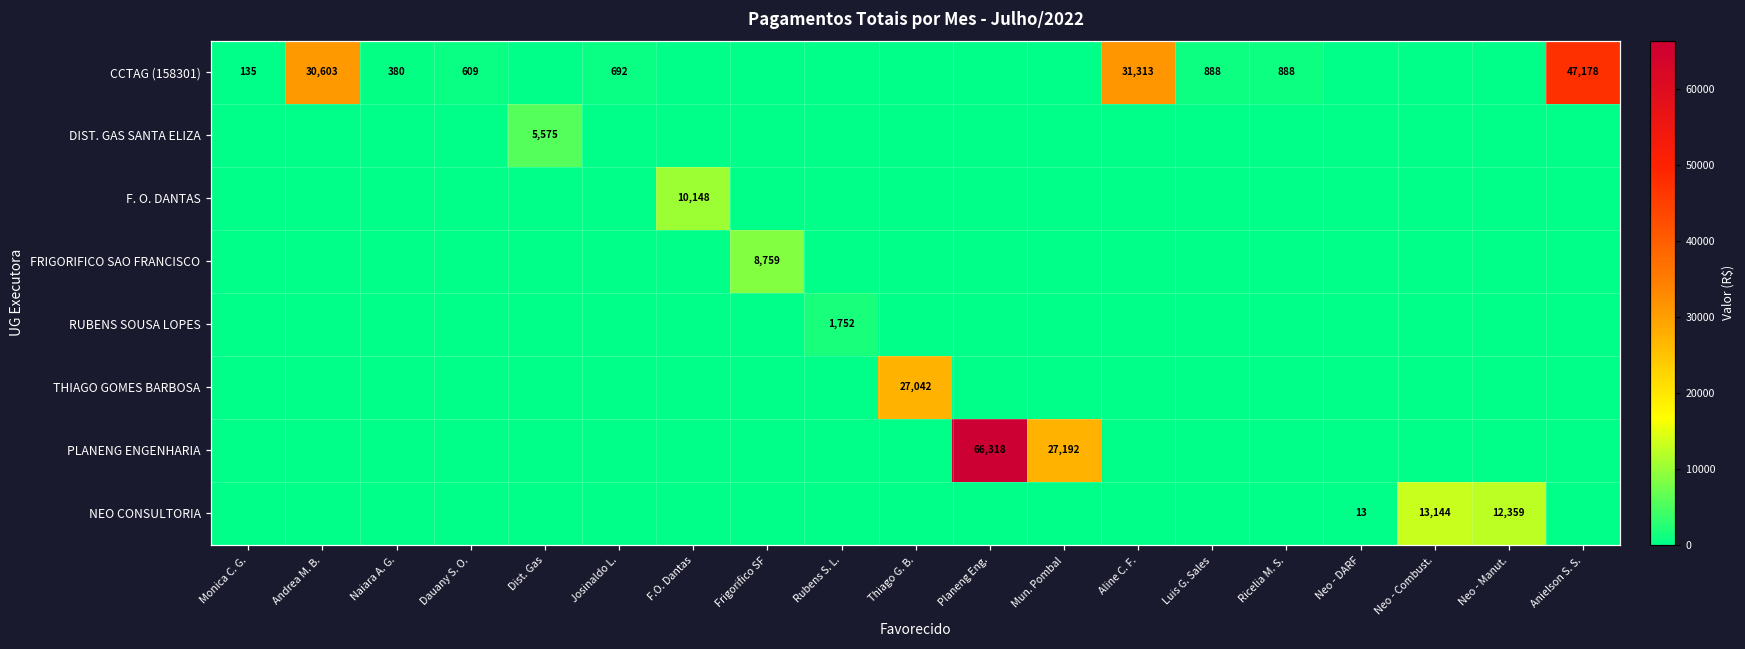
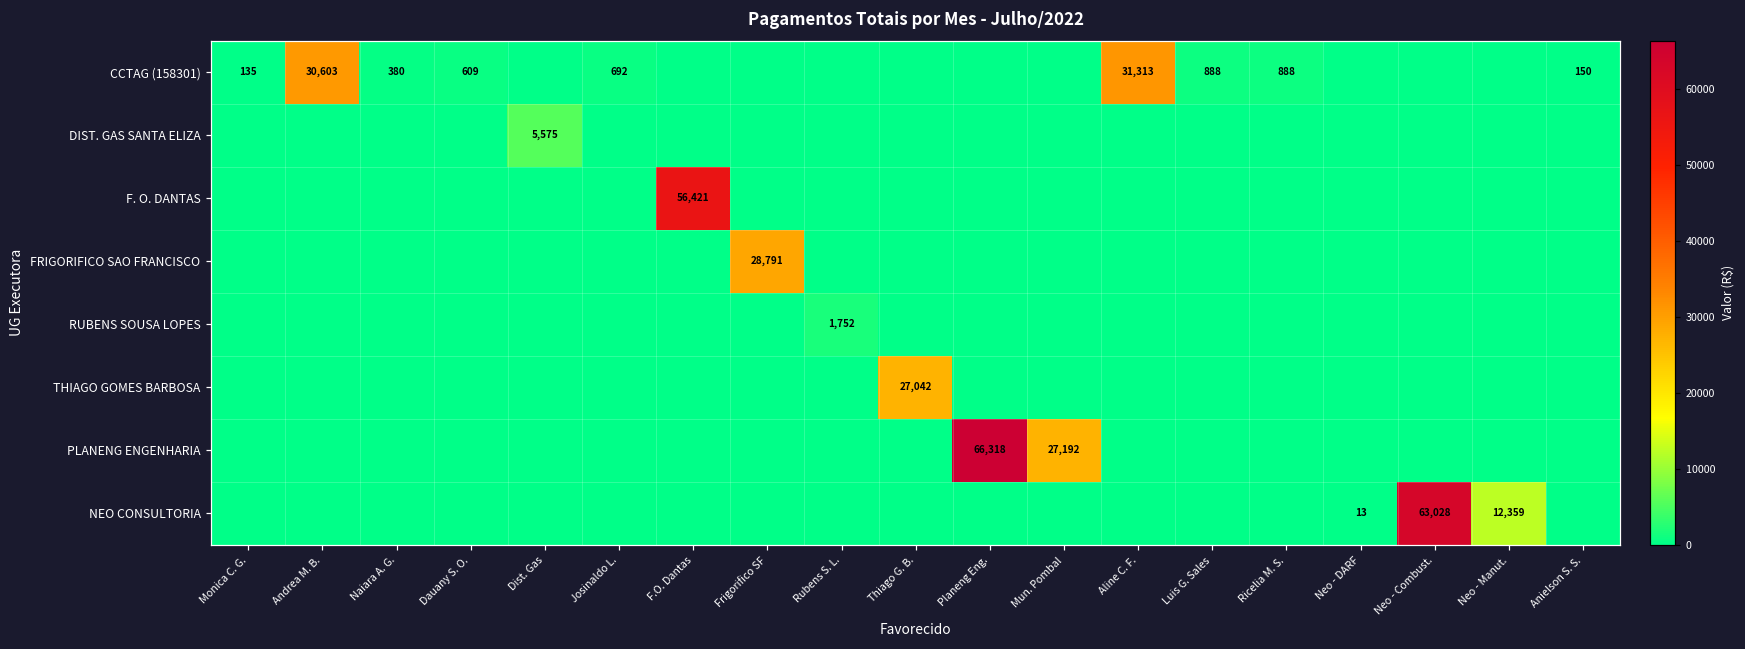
CCTAG (158301), Anielson S. S.: 47,178 -> 150
F. O. DANTAS, F.O. Dantas: 10,148 -> 56,421
FRIGORIFICO SAO FRANCISCO, Frigorifico SF: 8,759 -> 28,791
NEO CONSULTORIA, Neo - Combust.: 13,144 -> 63,028
